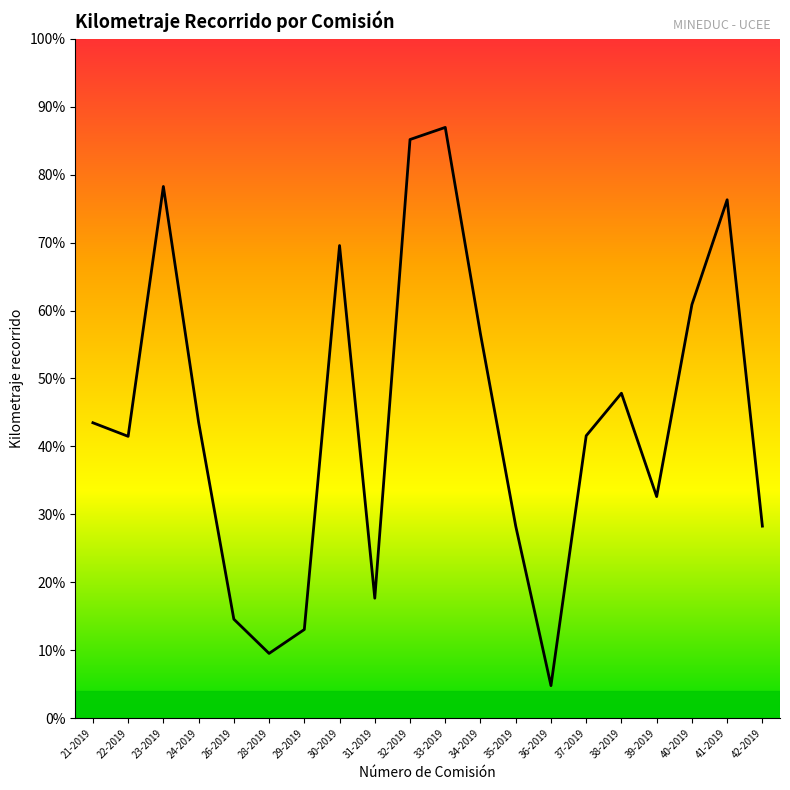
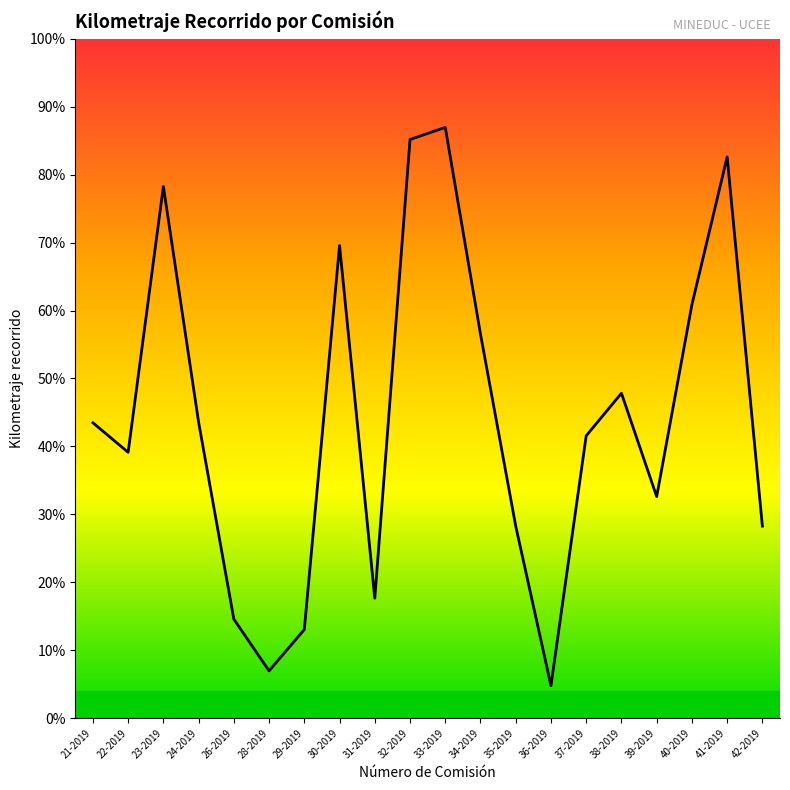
22-2019: 41% -> 39%
28-2019: 10% -> 7%
41-2019: 76% -> 83%
